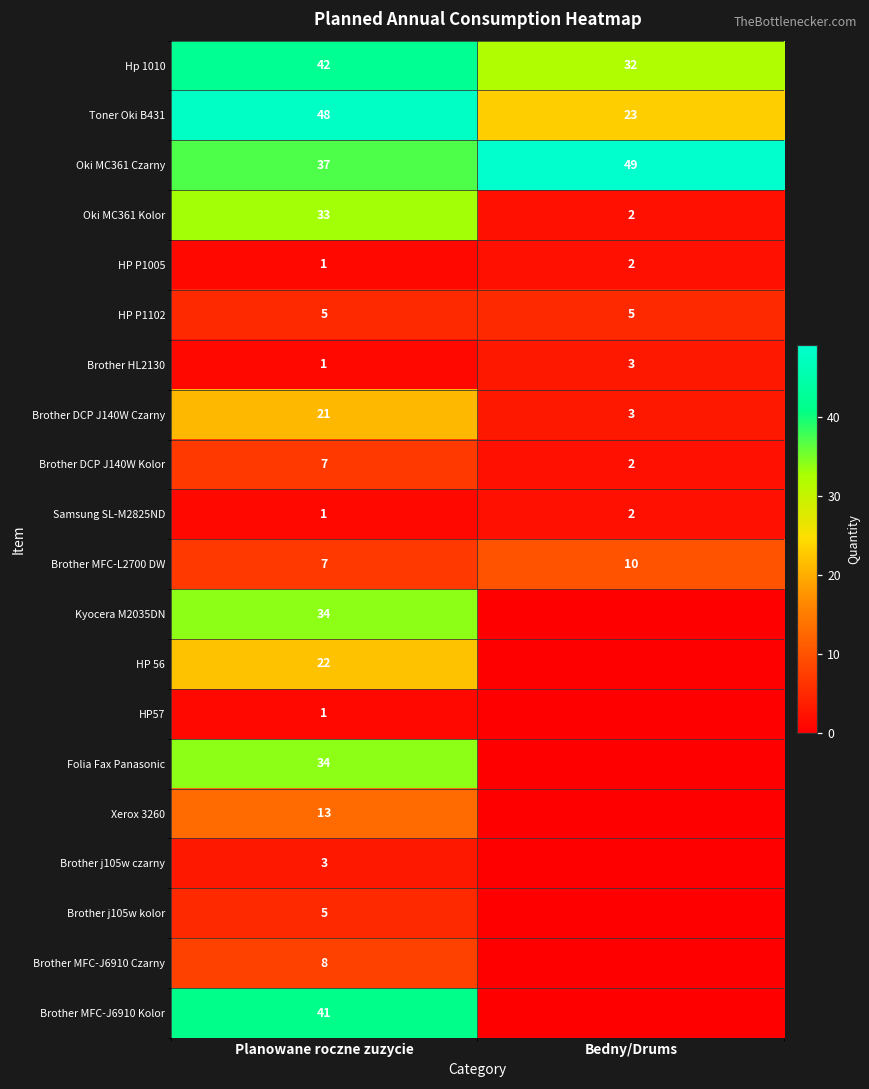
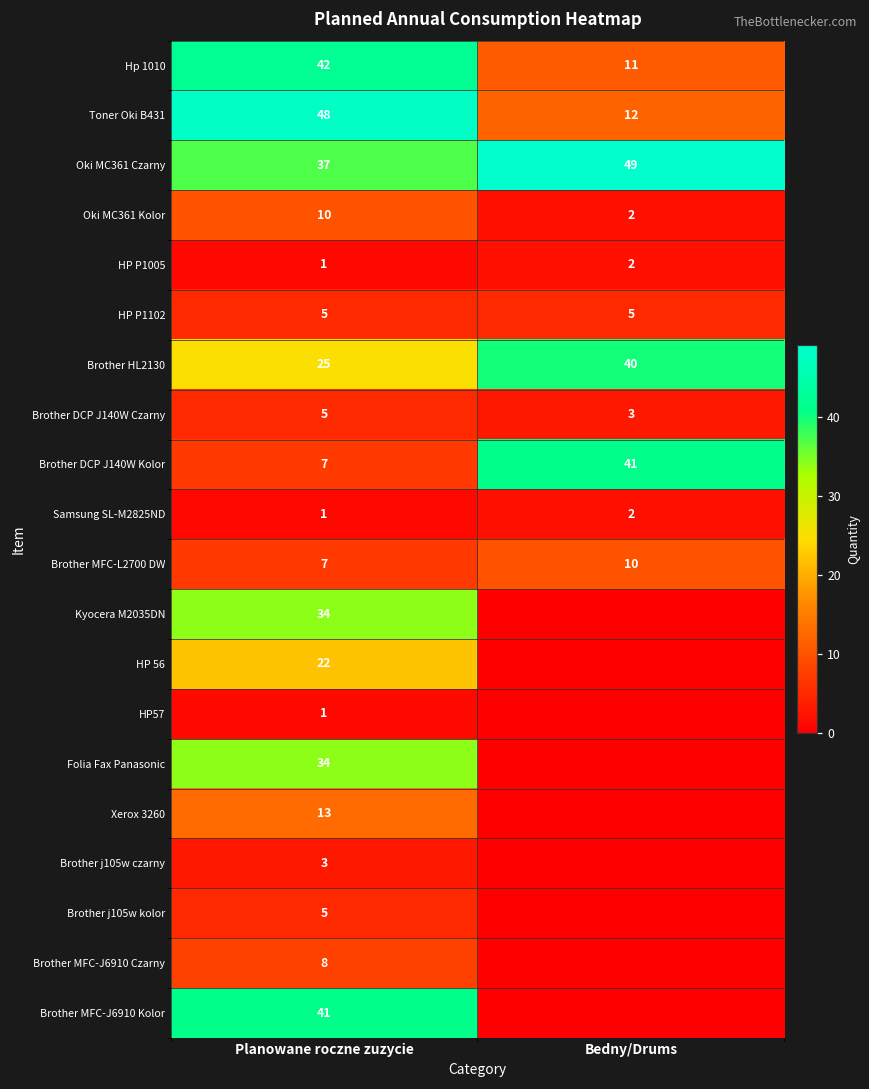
Hp 1010, Bedny/Drums: 32 -> 11
Toner Oki B431, Bedny/Drums: 23 -> 12
Oki MC361 Kolor, Planowane roczne zuzycie: 33 -> 10
Brother HL2130, Planowane roczne zuzycie: 1 -> 25
Brother HL2130, Bedny/Drums: 3 -> 40
Brother DCP J140W Czarny, Planowane roczne zuzycie: 21 -> 5
Brother DCP J140W Kolor, Bedny/Drums: 2 -> 41
